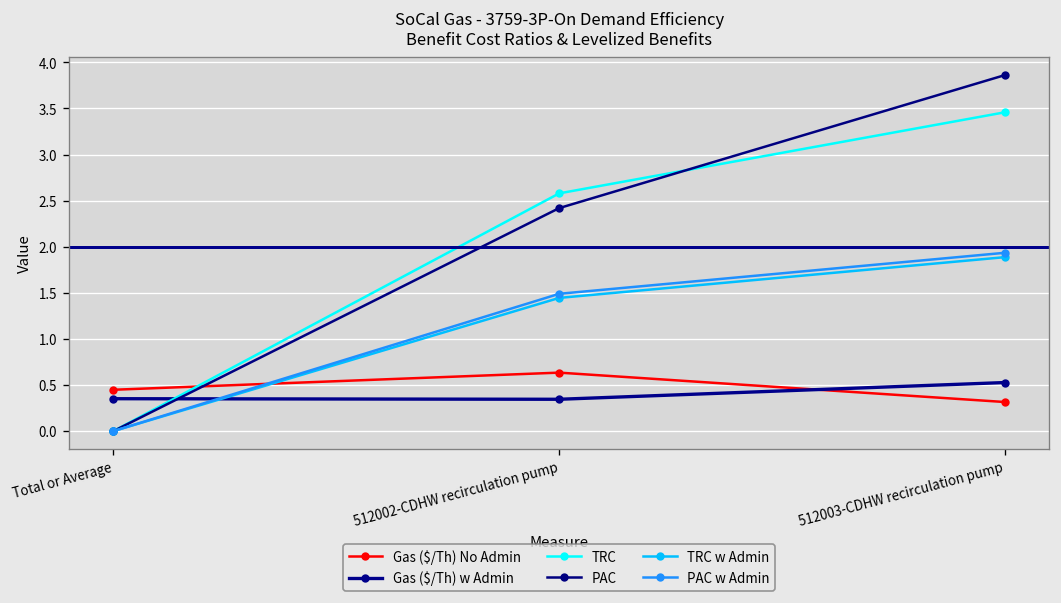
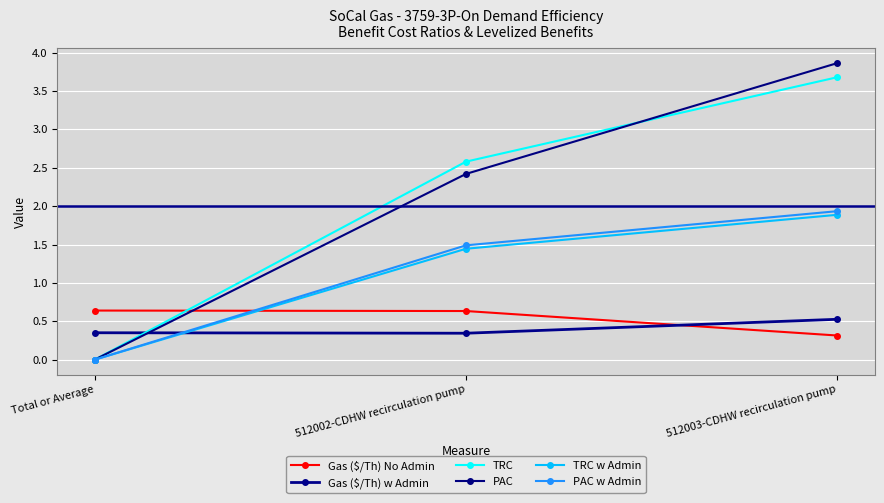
Gas ($/Th) No Admin, Total or Average: 0.4 -> 0.6
TRC, 512003-CDHW recirculation pump: 3.5 -> 3.7
